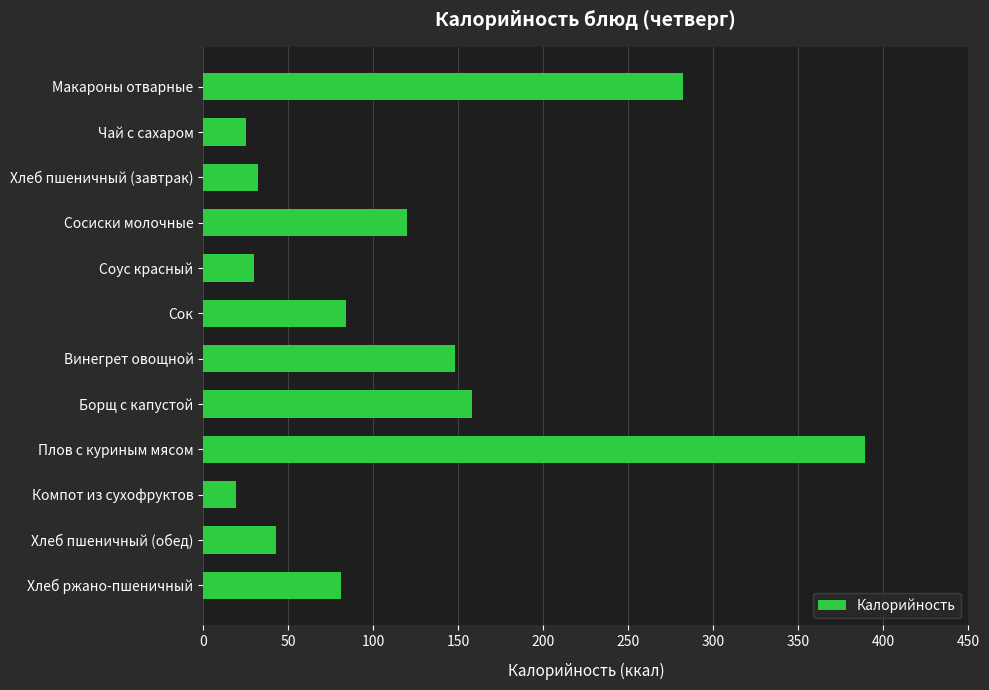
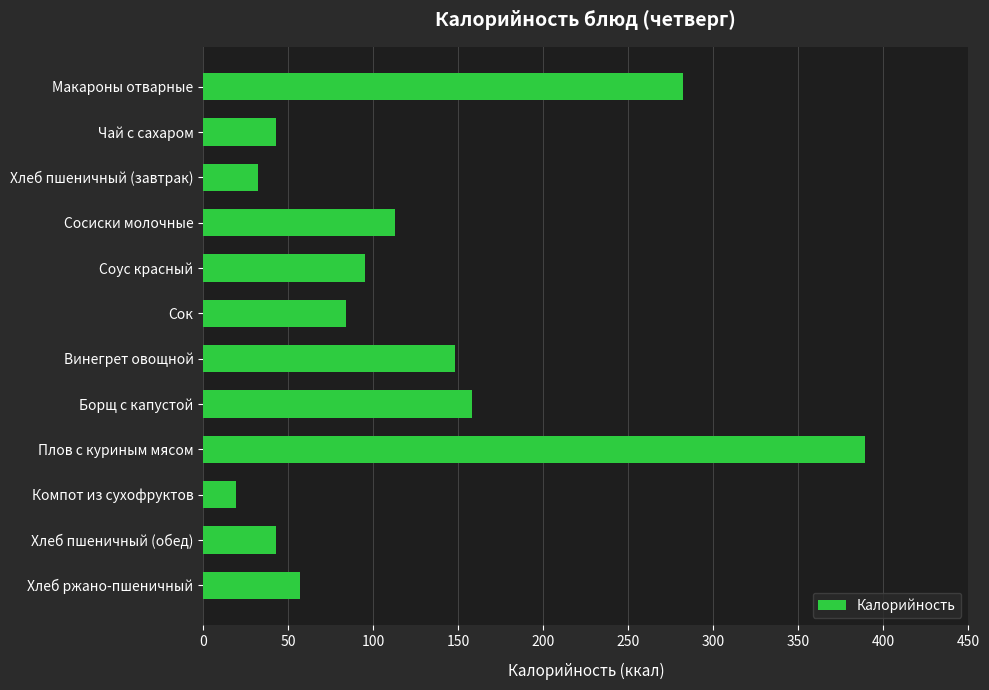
Чай с сахаром: 25 -> 43
Сосиски молочные: 120 -> 113
Соус красный: 30 -> 95
Хлеб ржано-пшеничный: 81 -> 57
